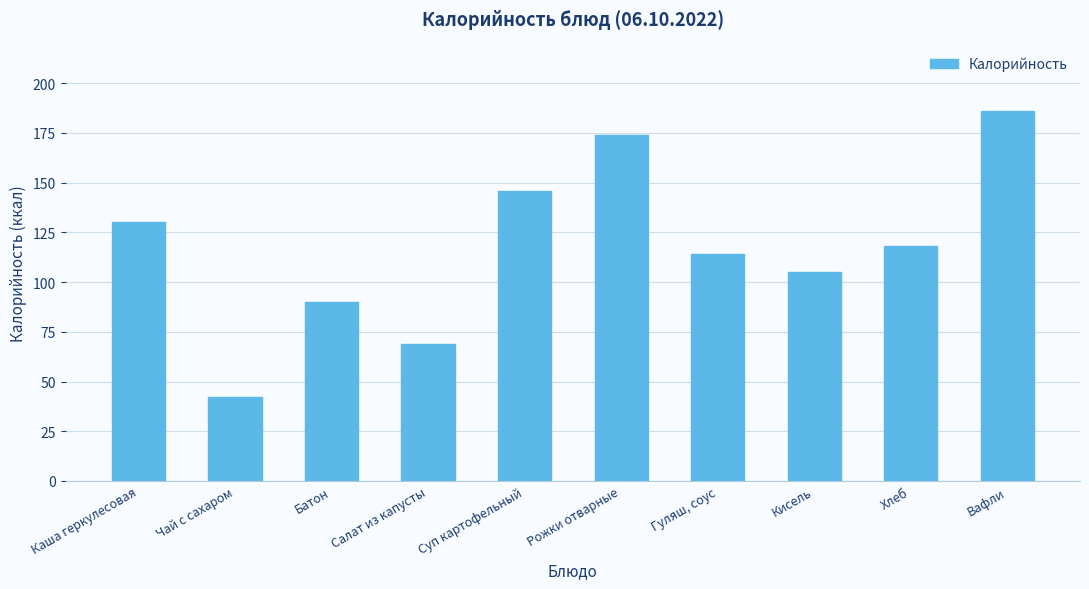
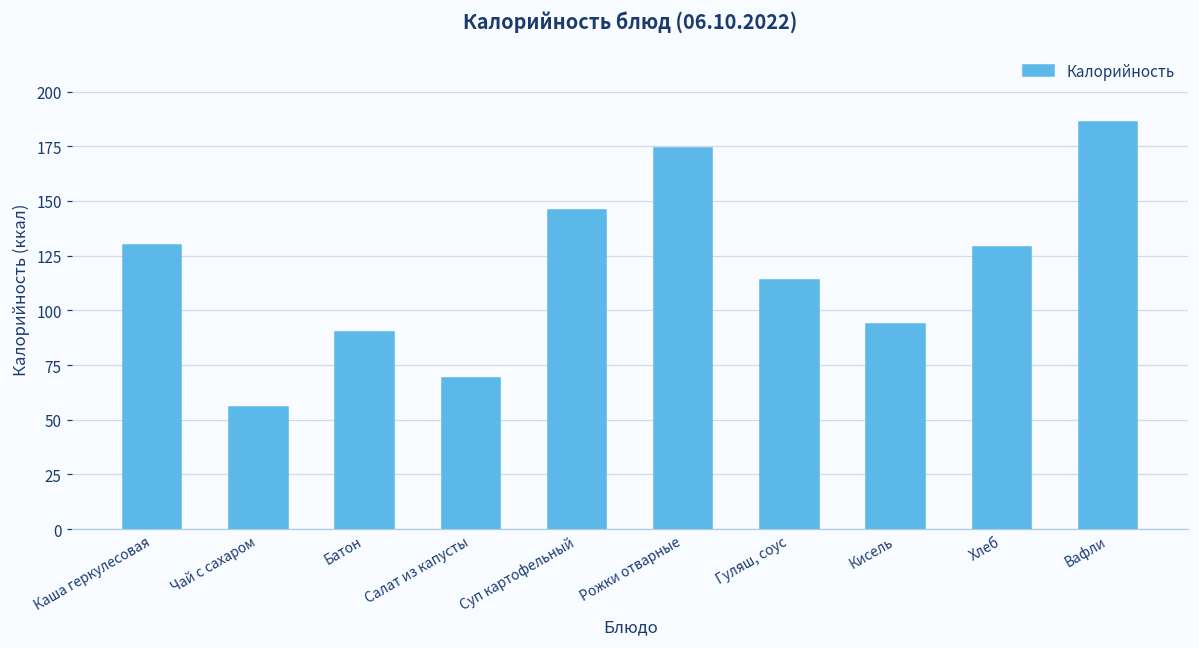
Чай с сахаром: 42 -> 56
Кисель: 105 -> 94
Хлеб: 118 -> 129
